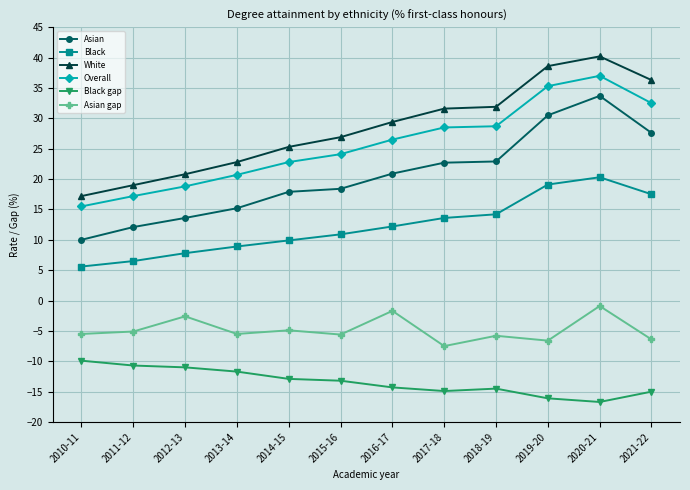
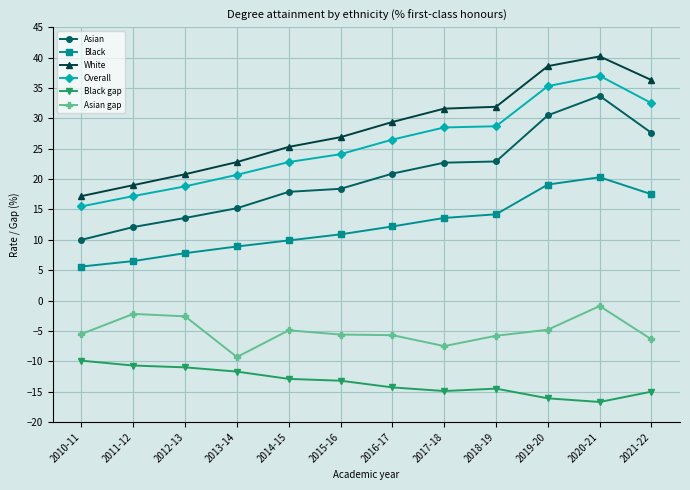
Asian gap, 2011-12: -5 -> -2
Asian gap, 2013-14: -6 -> -9
Asian gap, 2016-17: -2 -> -6
Asian gap, 2019-20: -7 -> -5
